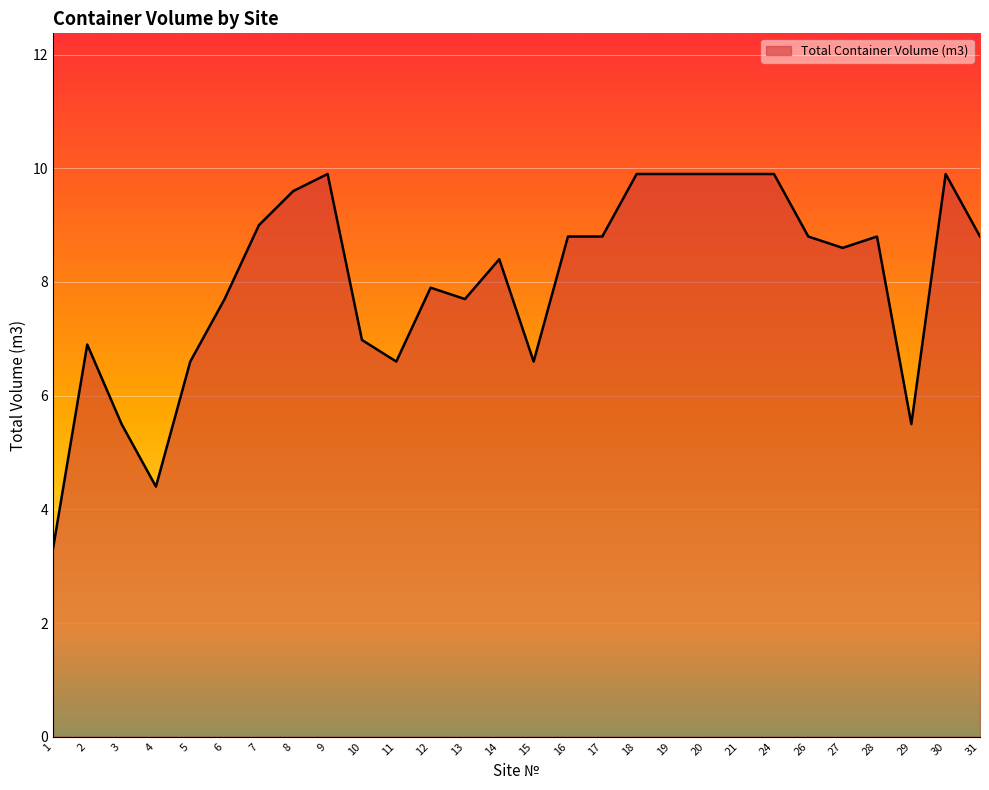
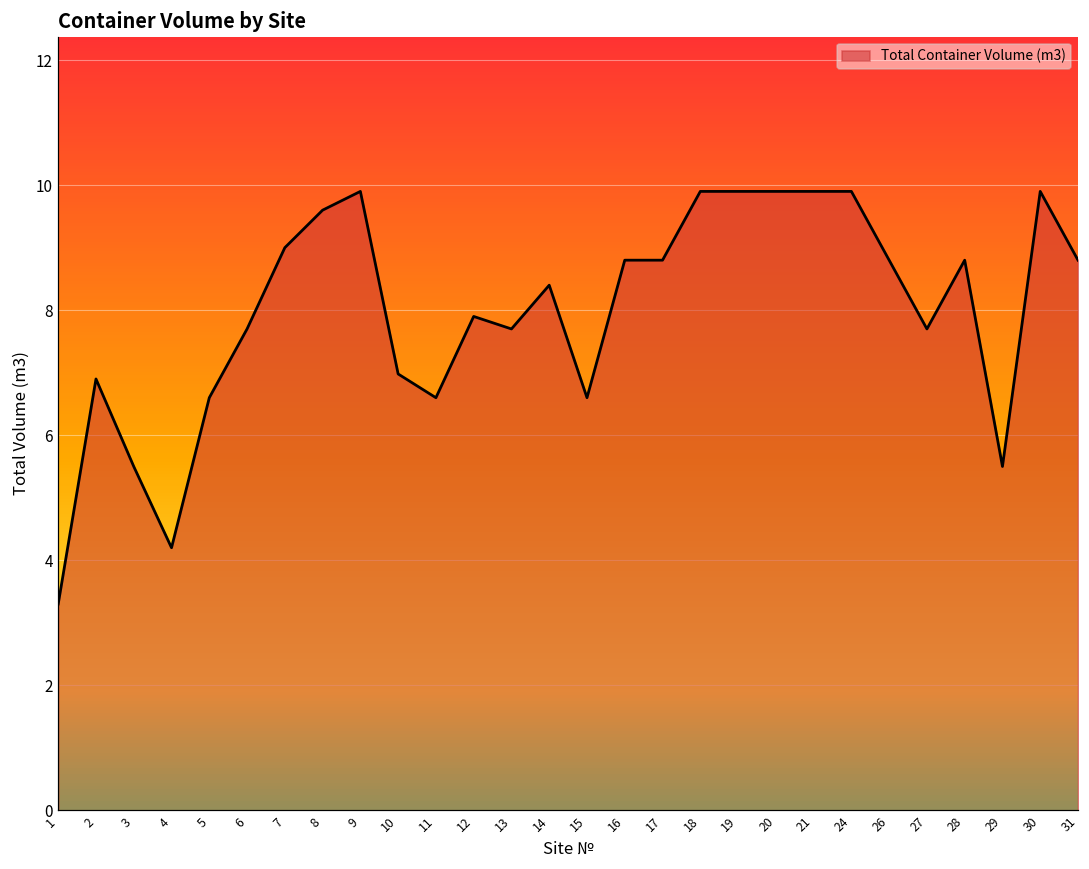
4: 4.4 -> 4.2
27: 8.6 -> 7.7
